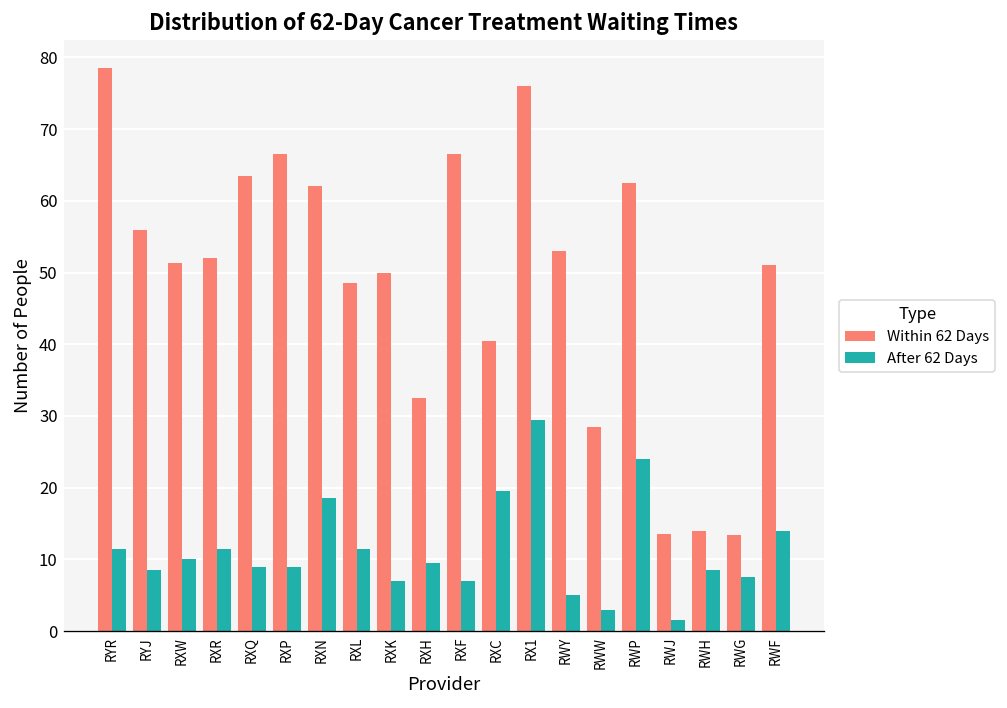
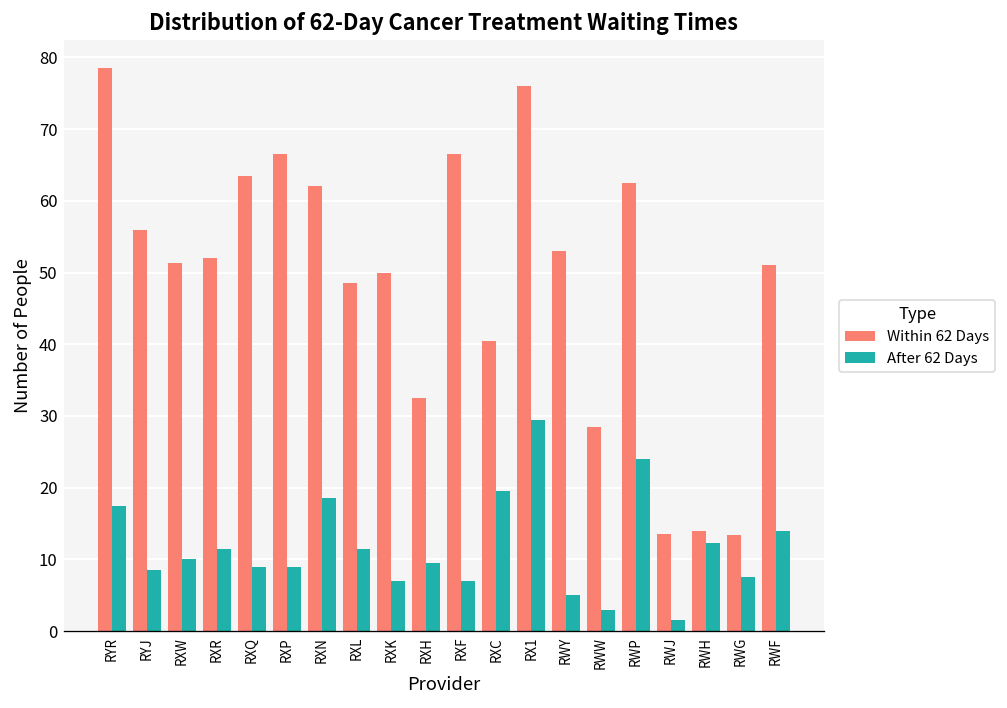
After 62 Days, RYR: 12 -> 17
After 62 Days, RWH: 9 -> 12
